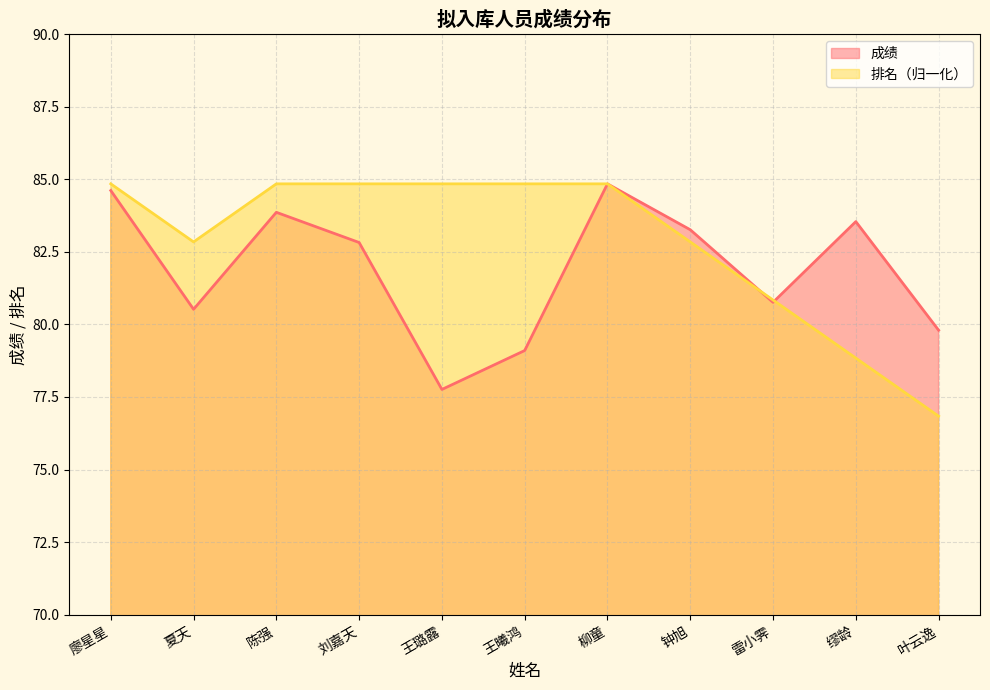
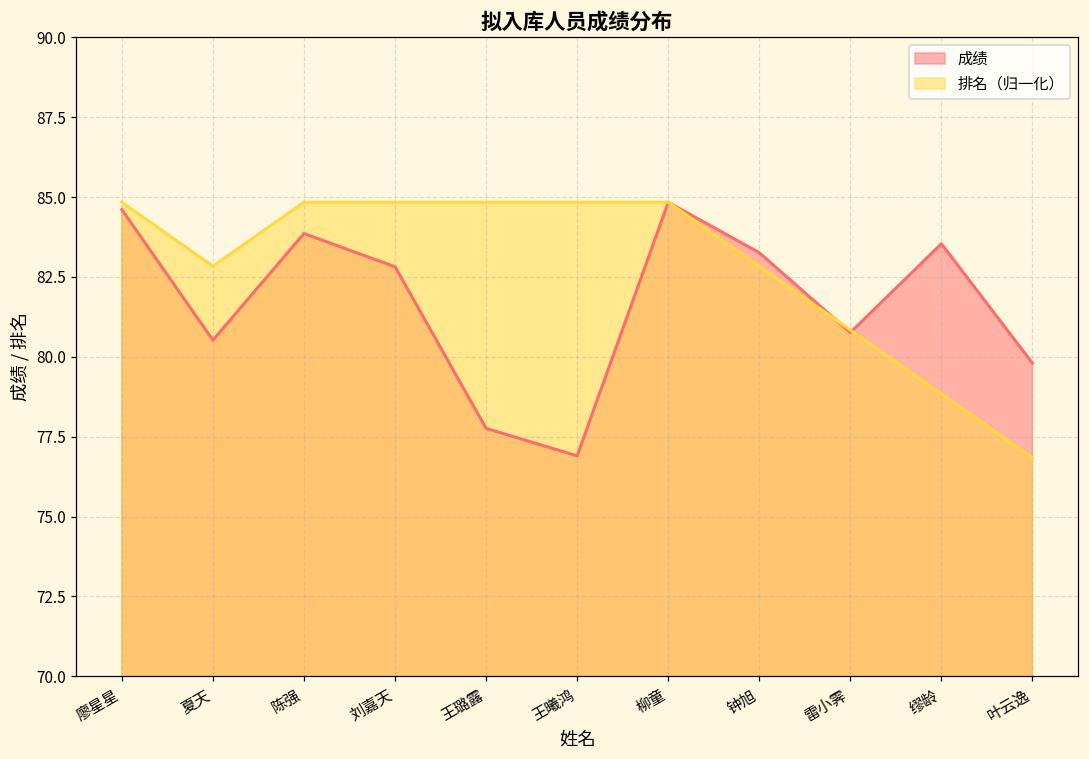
成绩, 王曦鸿: 79.1 -> 76.9
